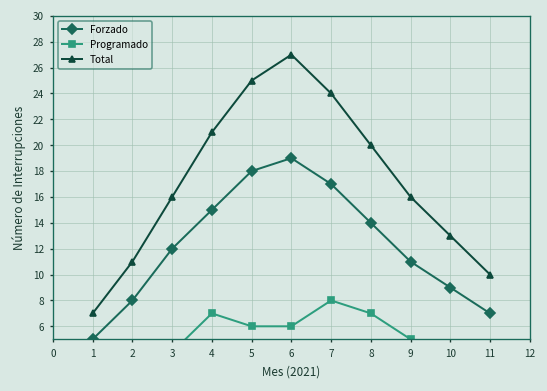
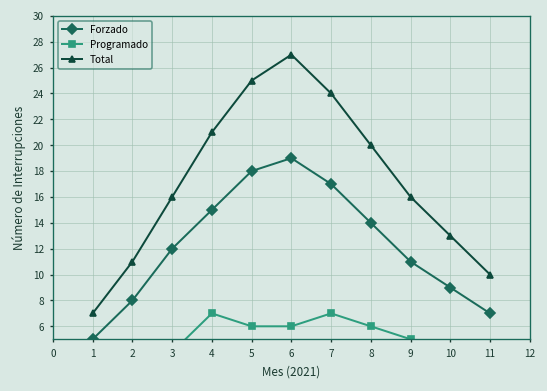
Programado, 7: 8 -> 7
Programado, 8: 7 -> 6
